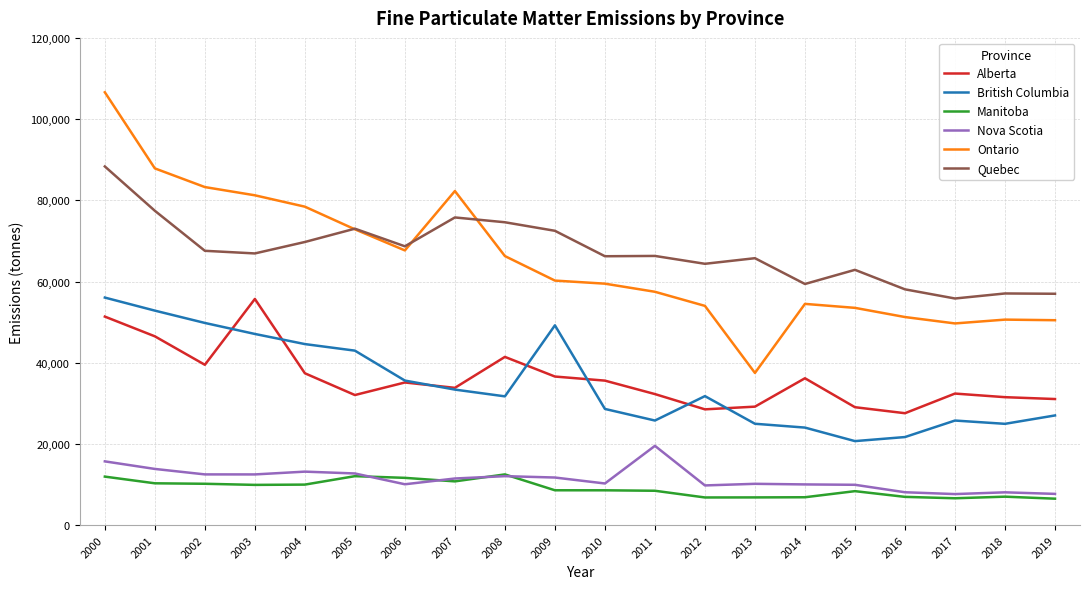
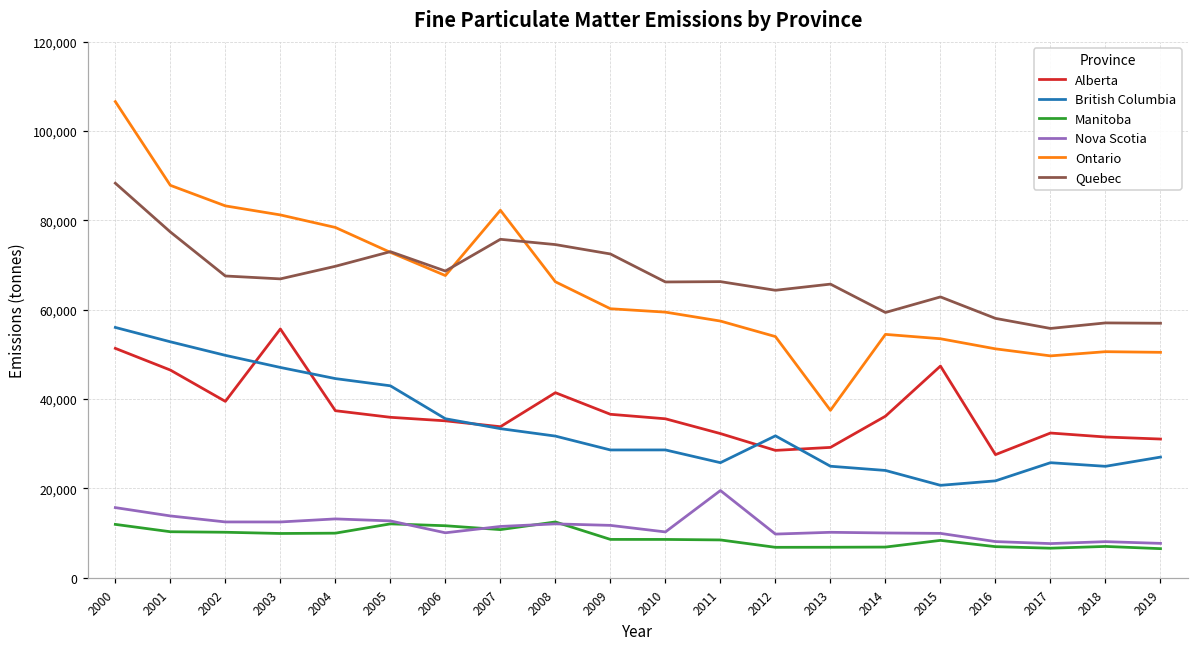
Alberta, 2005: 32,000 -> 36,000
British Columbia, 2009: 49,000 -> 29,000
Alberta, 2015: 29,000 -> 47,000
